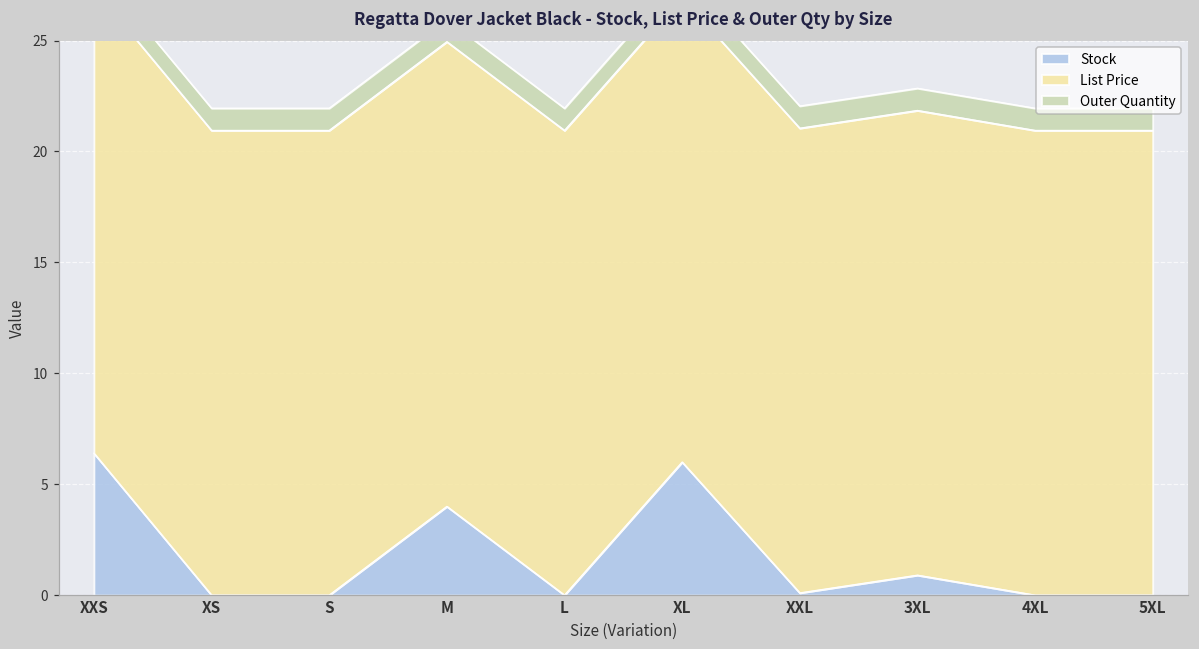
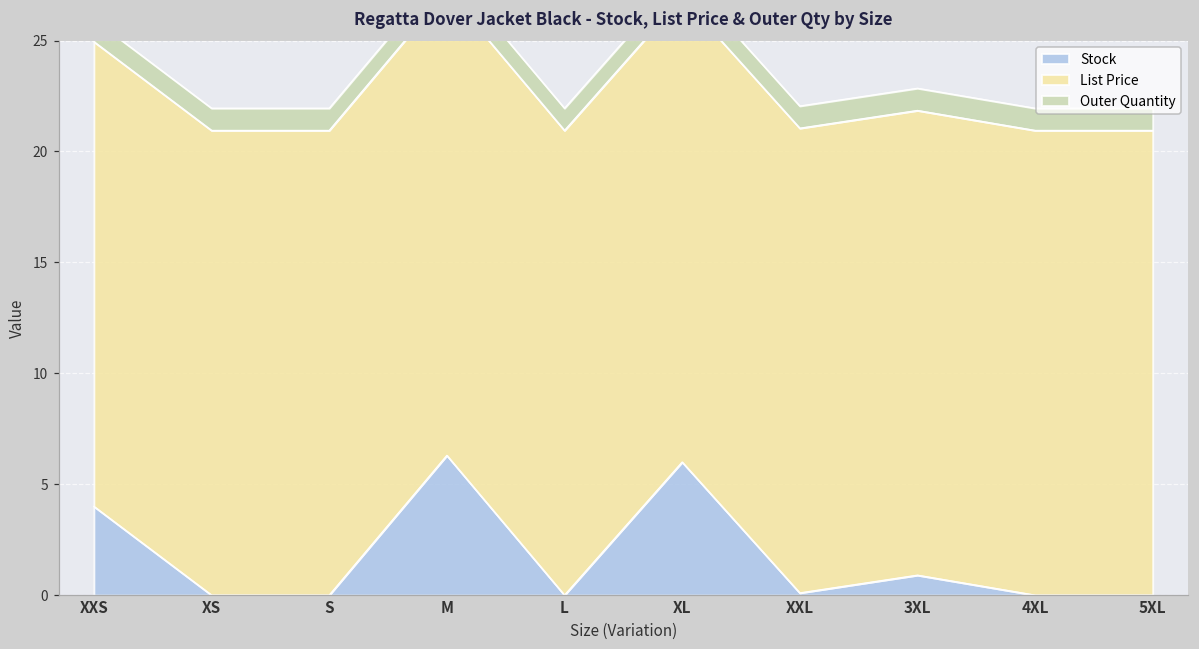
Stock, XXS: 6.4 -> 4.0
Stock, M: 4.0 -> 6.3
